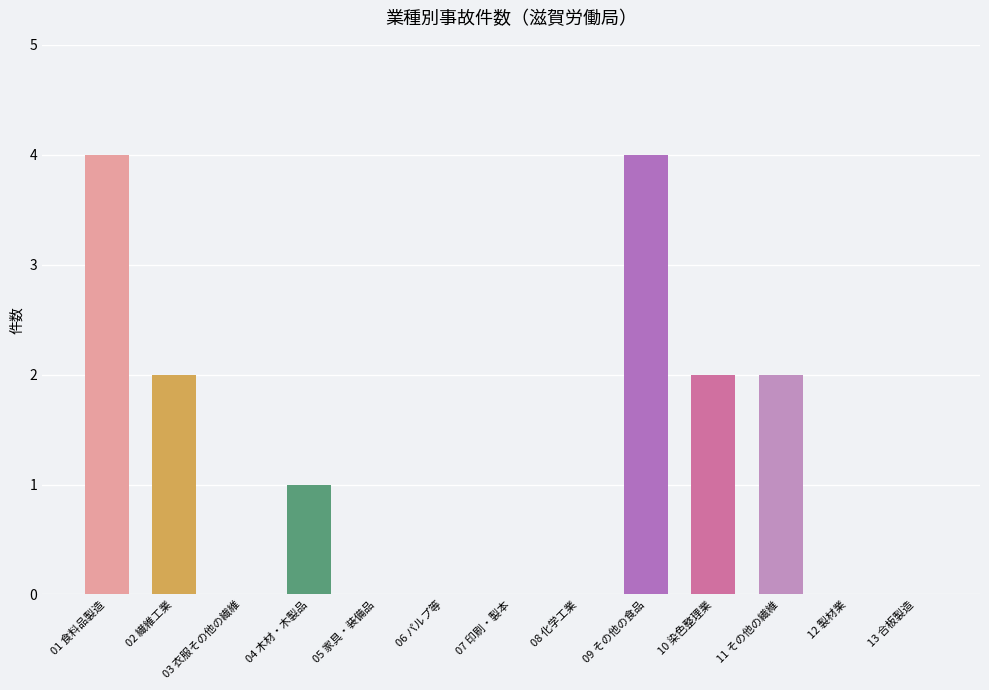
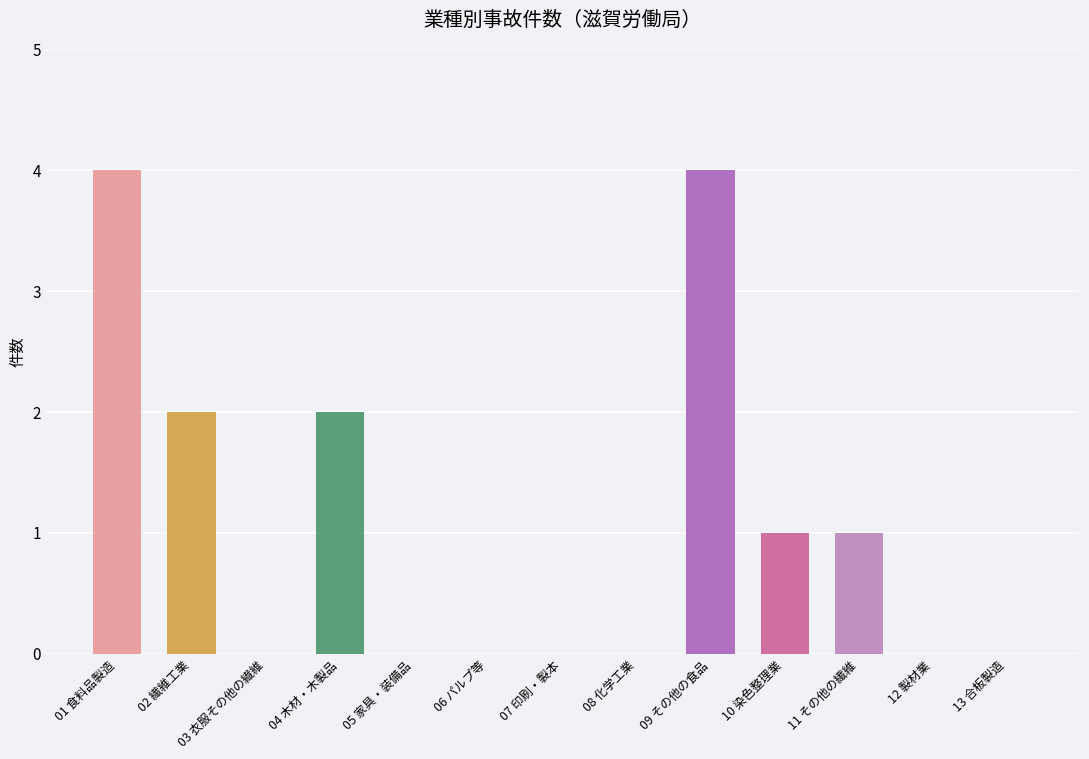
04 木材・木製品: 1 -> 2
10 染色整理業: 2 -> 1
11 その他の繊維: 2 -> 1
